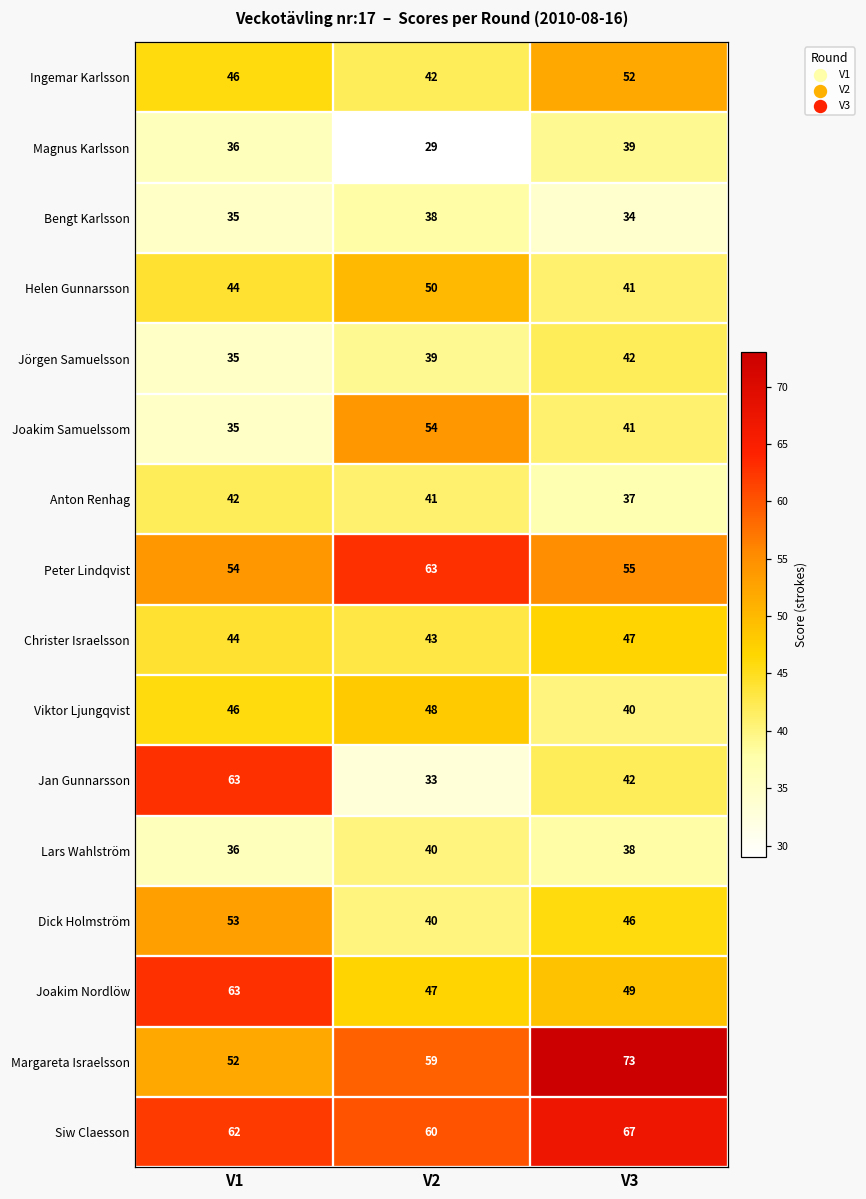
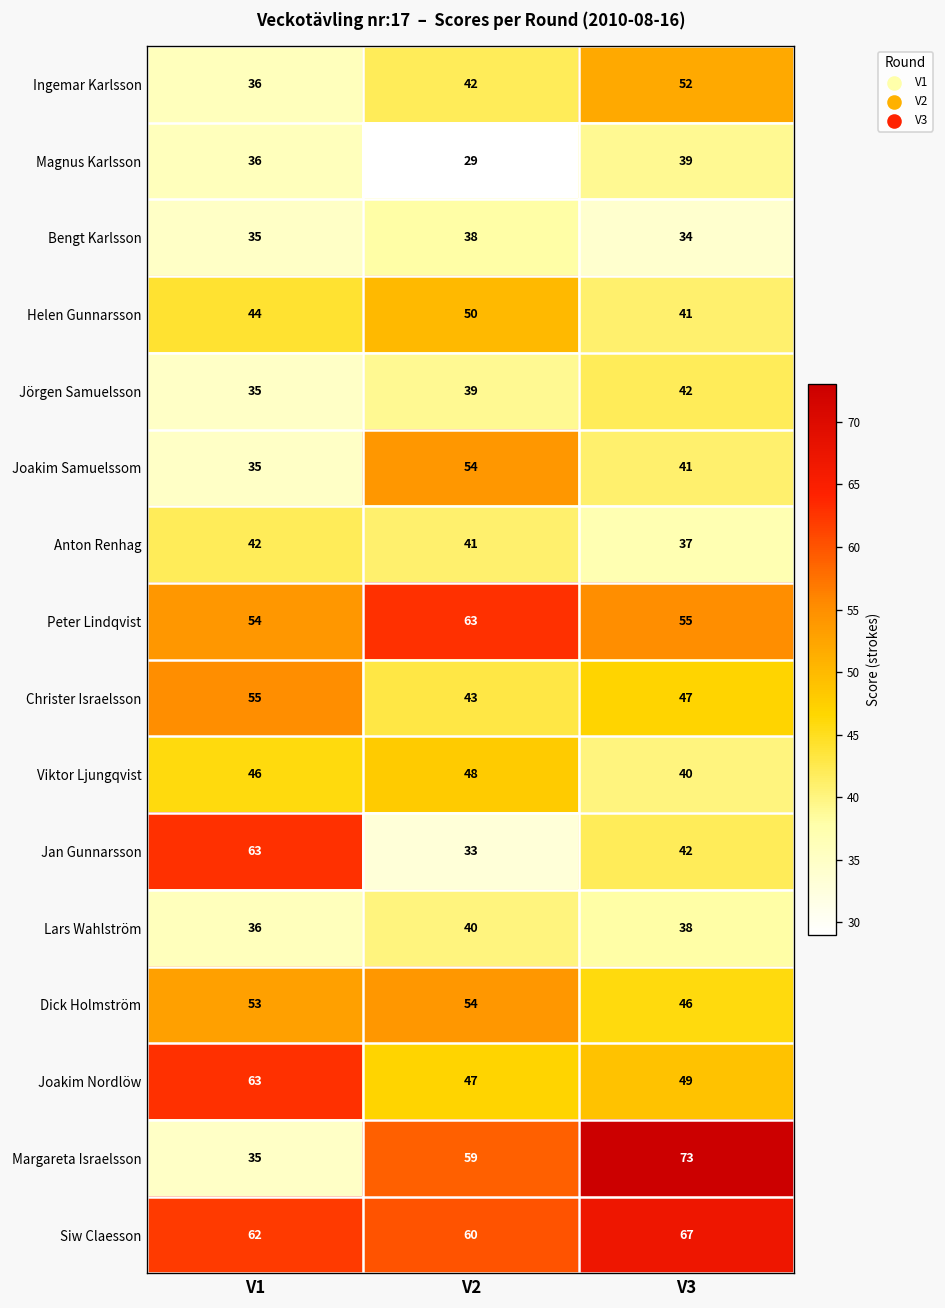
Ingemar Karlsson, V1: 46 -> 36
Christer Israelsson, V1: 44 -> 55
Dick Holmström, V2: 40 -> 54
Margareta Israelsson, V1: 52 -> 35
